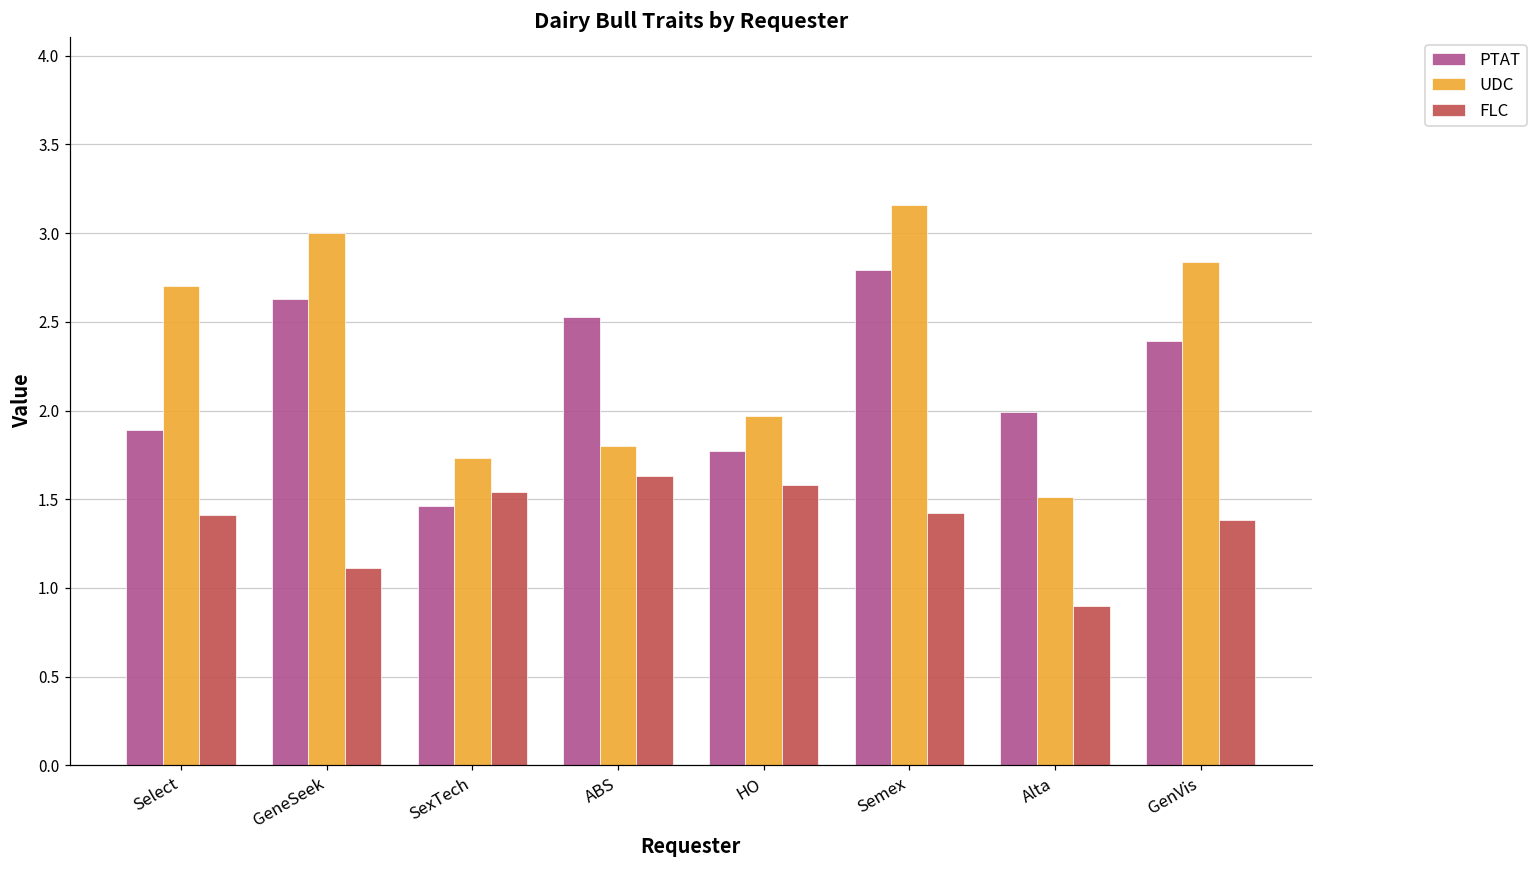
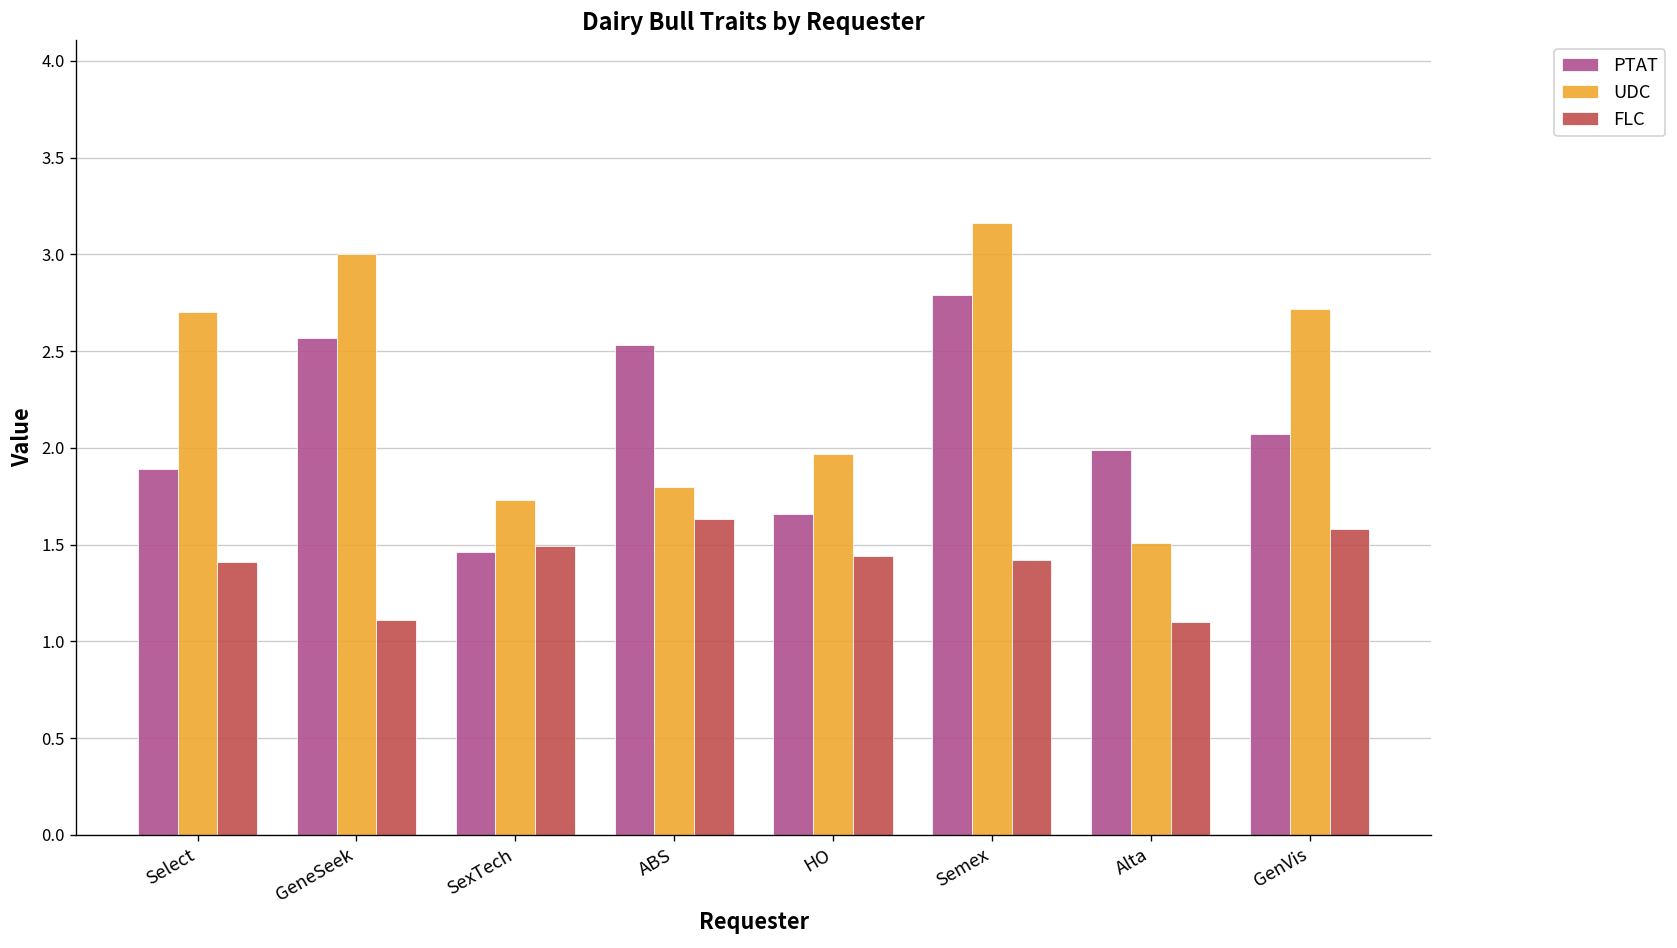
PTAT, GeneSeek: 2.63 -> 2.57
FLC, SexTech: 1.54 -> 1.49
PTAT, HO: 1.77 -> 1.66
FLC, HO: 1.58 -> 1.44
FLC, Alta: 0.9 -> 1.1
PTAT, GenVis: 2.39 -> 2.07
UDC, GenVis: 2.84 -> 2.72
FLC, GenVis: 1.38 -> 1.58
